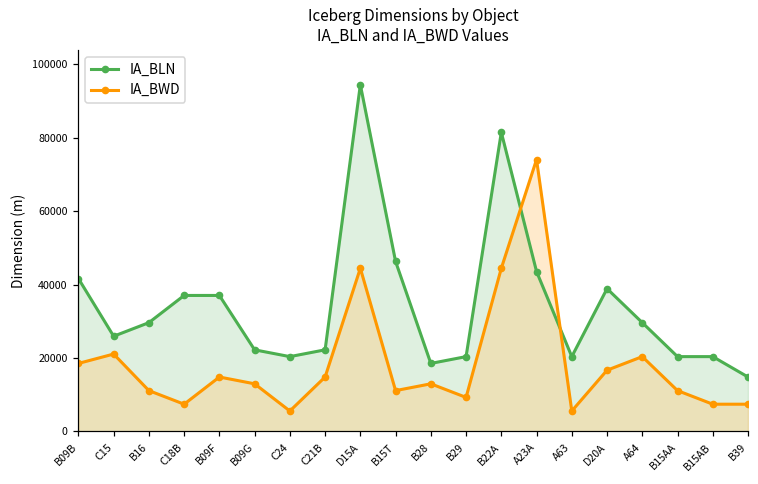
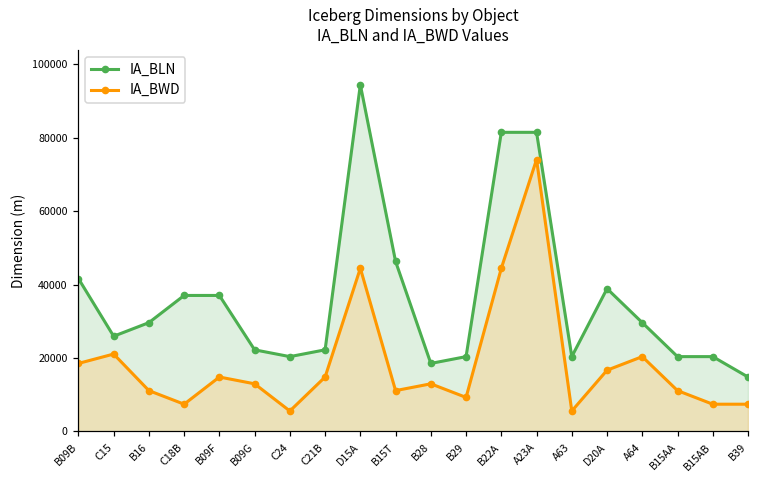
IA_BLN, A23A: 44000 -> 81000
